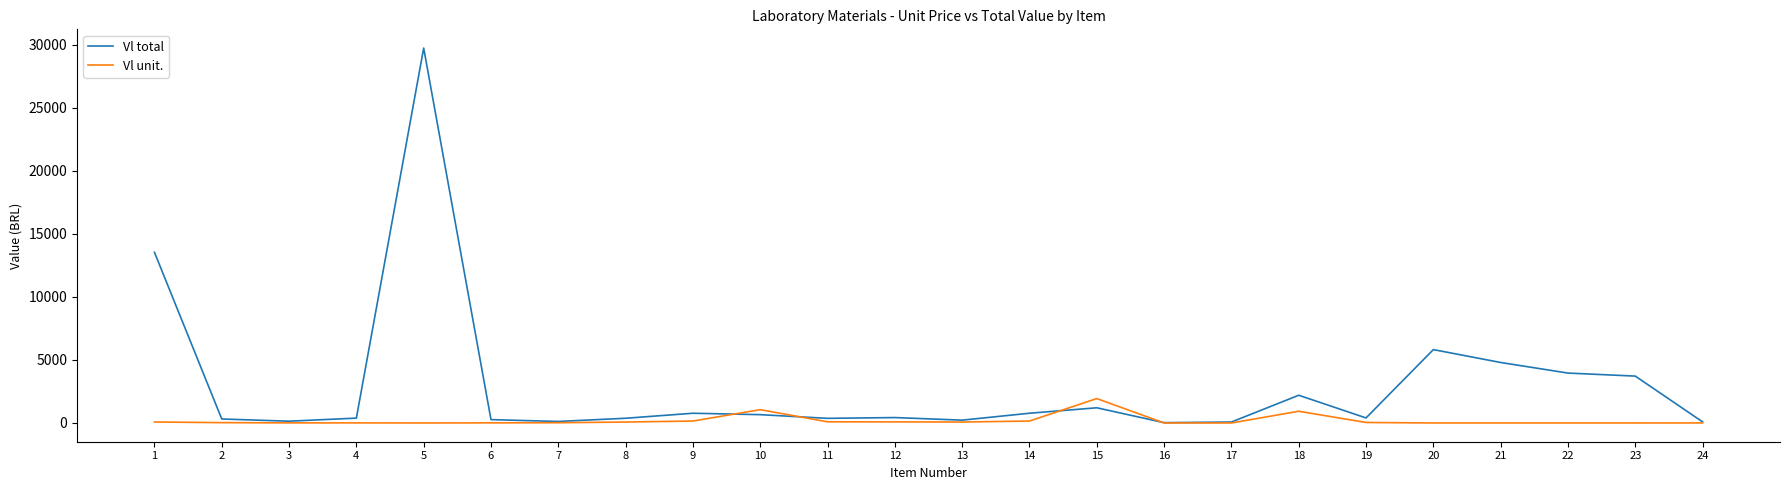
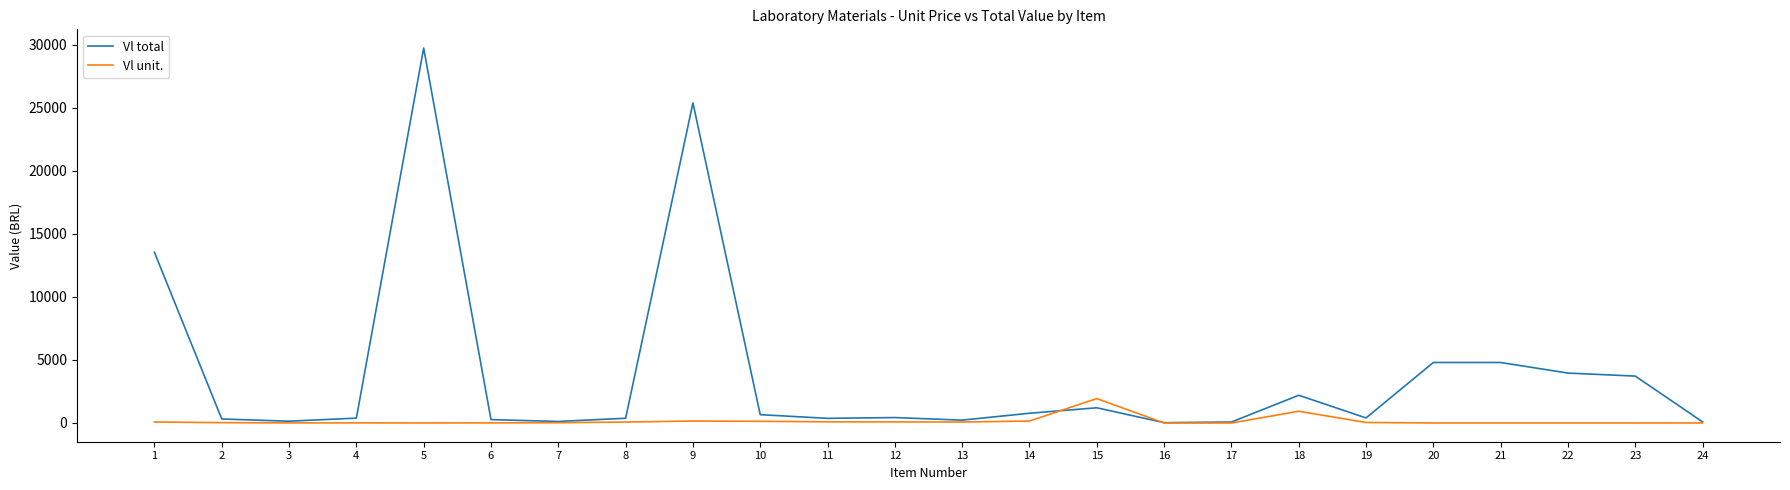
Vl total, 9: 800 -> 25400
Vl unit., 10: 1100 -> 100
Vl total, 20: 5800 -> 4800
